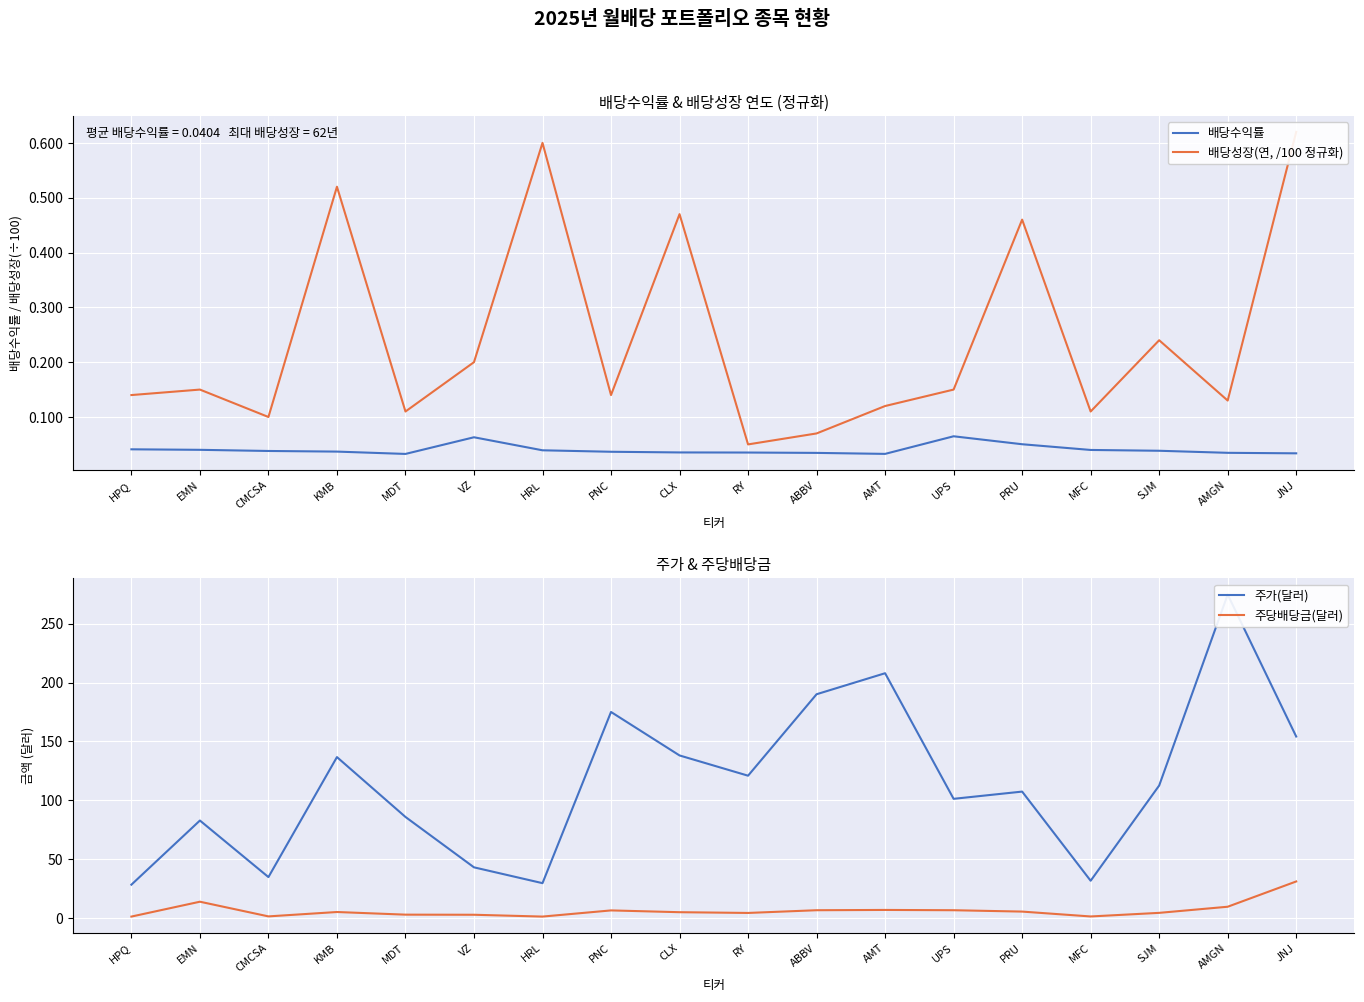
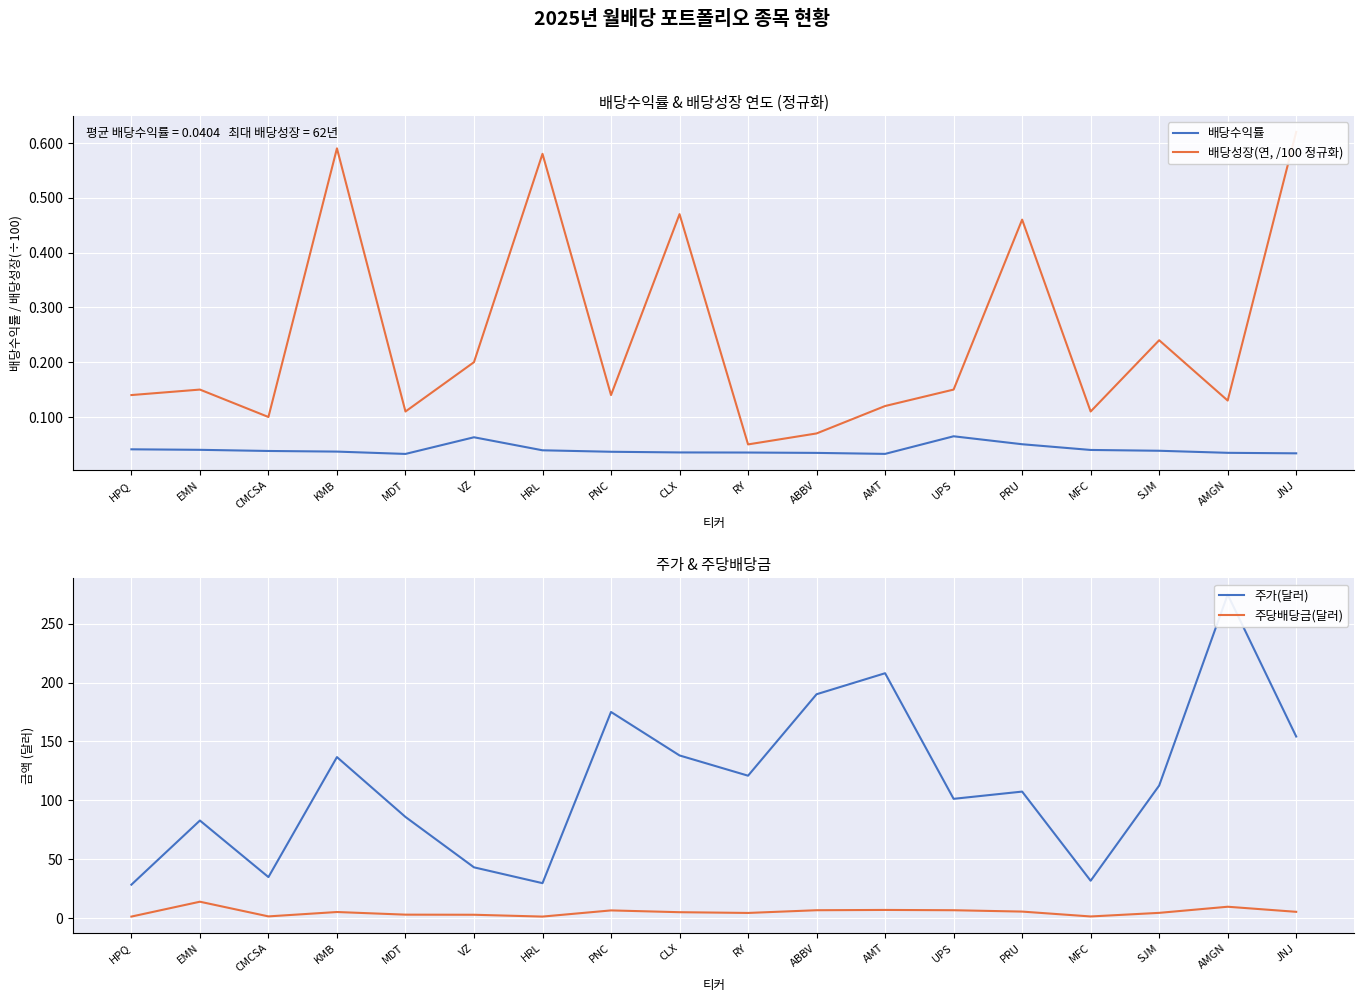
배당수익률 & 배당성장 연도 (정규화), 배당성장(연, /100 정규화), KMB: 0.52 -> 0.59
배당수익률 & 배당성장 연도 (정규화), 배당성장(연, /100 정규화), HRL: 0.60 -> 0.58
주가 & 주당배당금, 주당배당금(달러), JNJ: 31 -> 5
